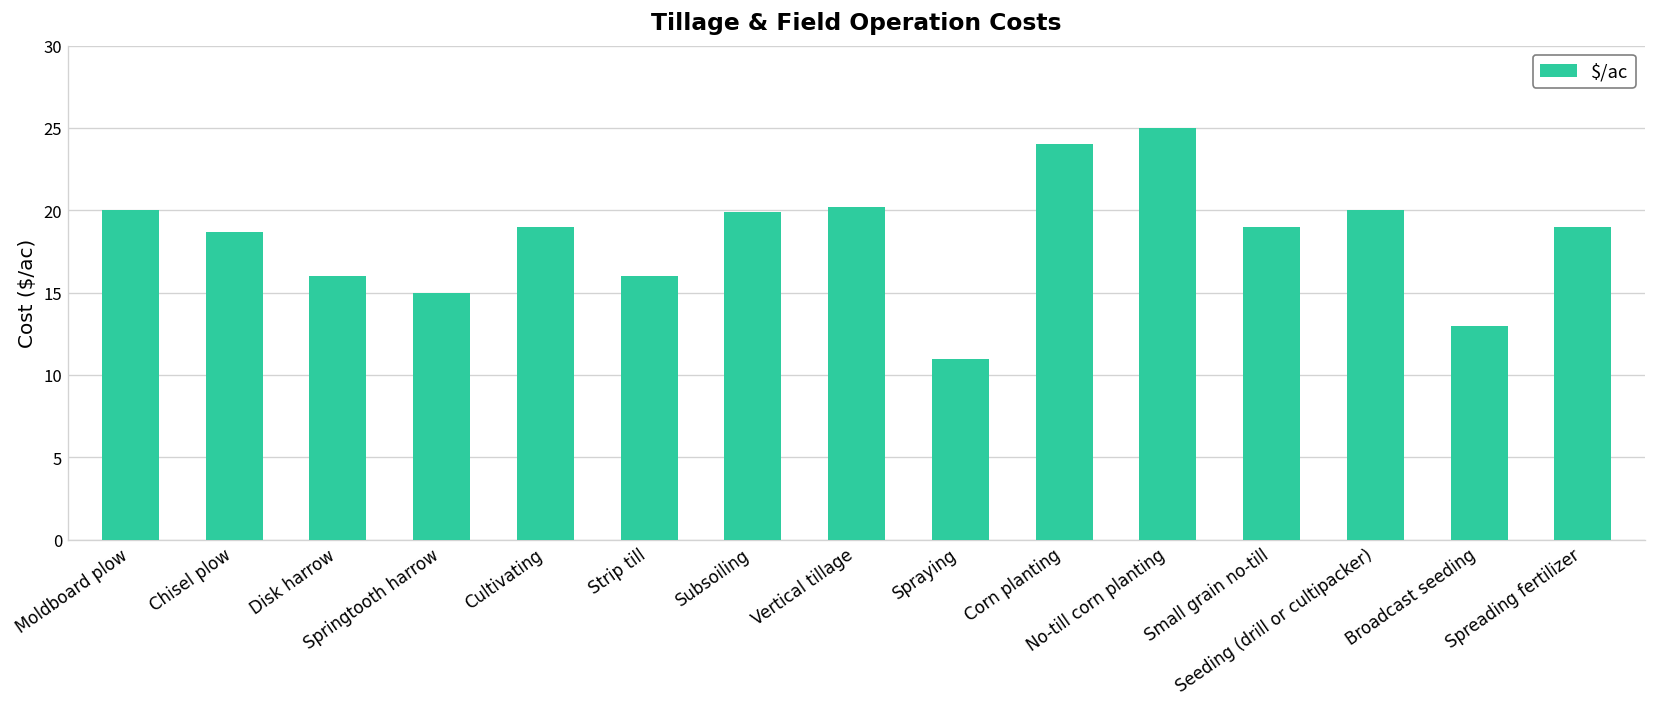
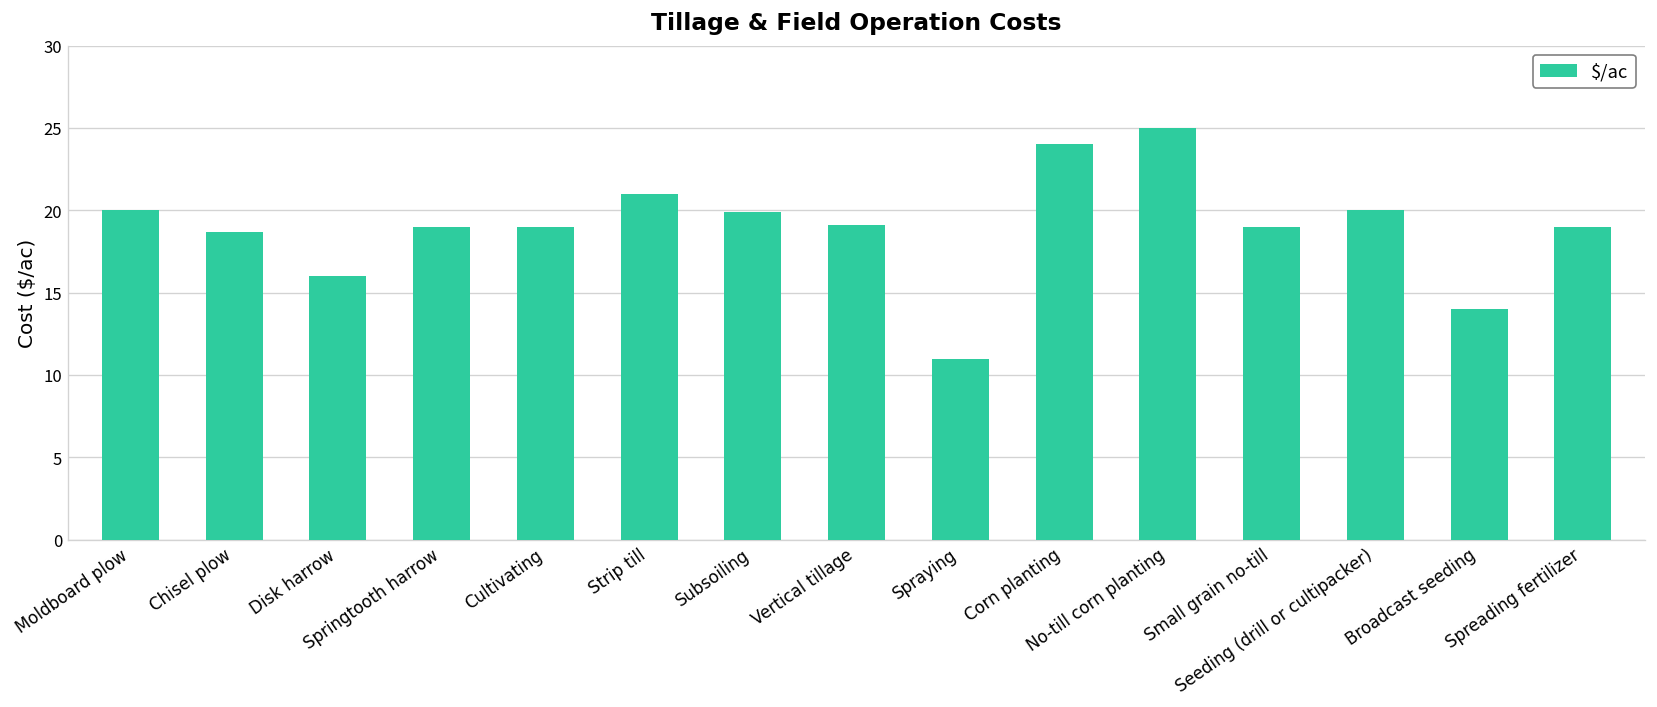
Springtooth harrow: 15 -> 19
Strip till: 16 -> 21
Vertical tillage: 20.2 -> 19.1
Broadcast seeding: 13 -> 14
